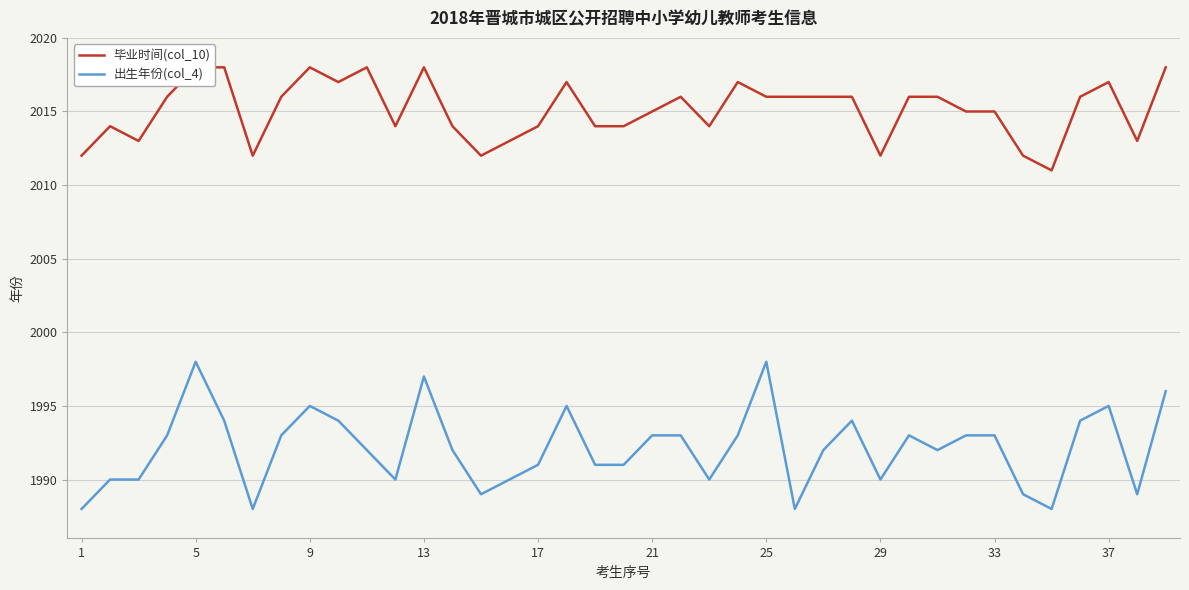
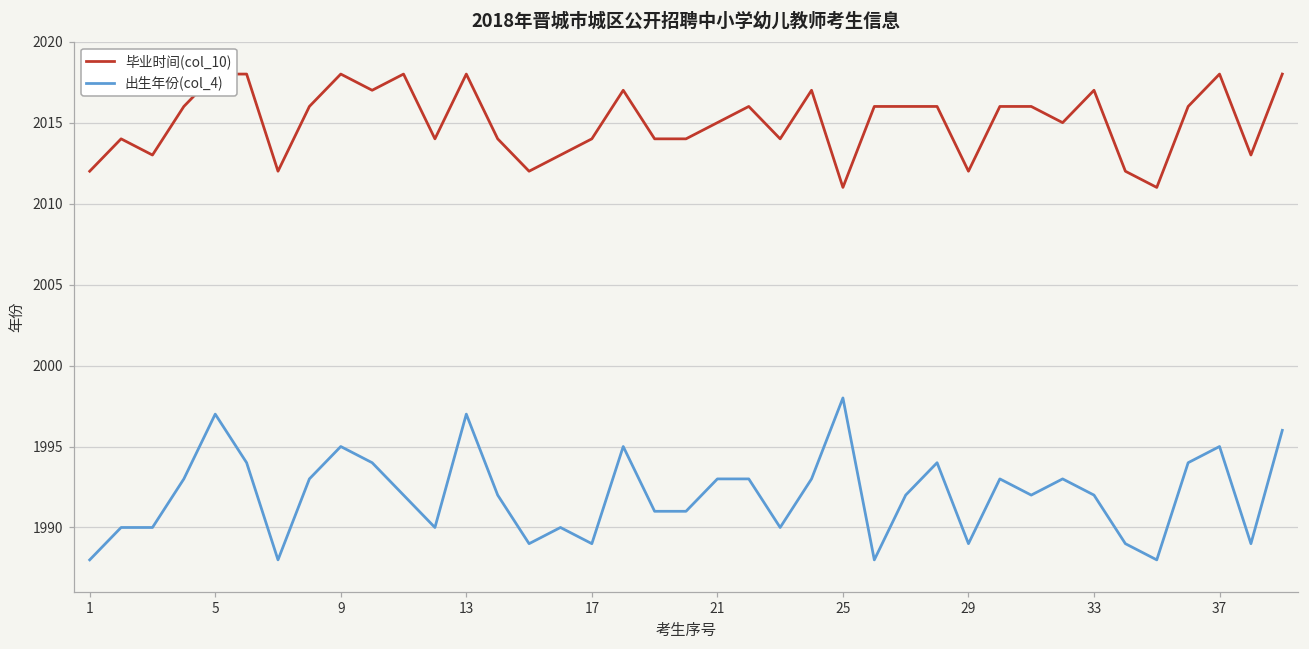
出生年份(col_4), 5: 1998 -> 1997
出生年份(col_4), 17: 1991 -> 1989
毕业时间(col_10), 25: 2016 -> 2011
出生年份(col_4), 29: 1990 -> 1989
毕业时间(col_10), 33: 2015 -> 2017
出生年份(col_4), 33: 1993 -> 1992
毕业时间(col_10), 37: 2017 -> 2018
